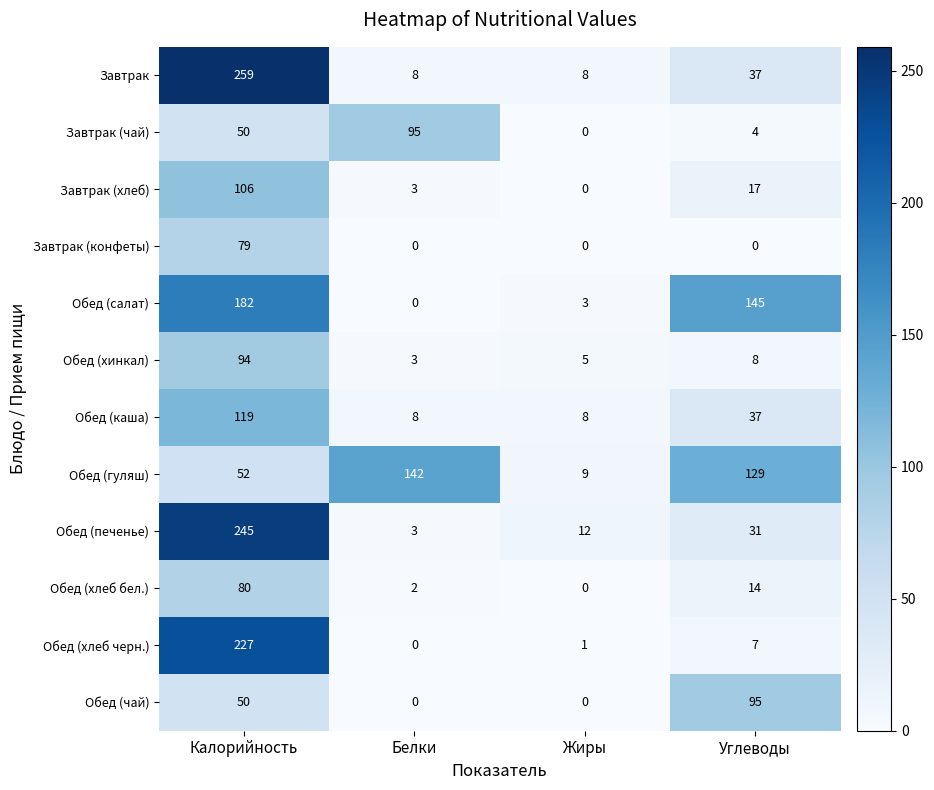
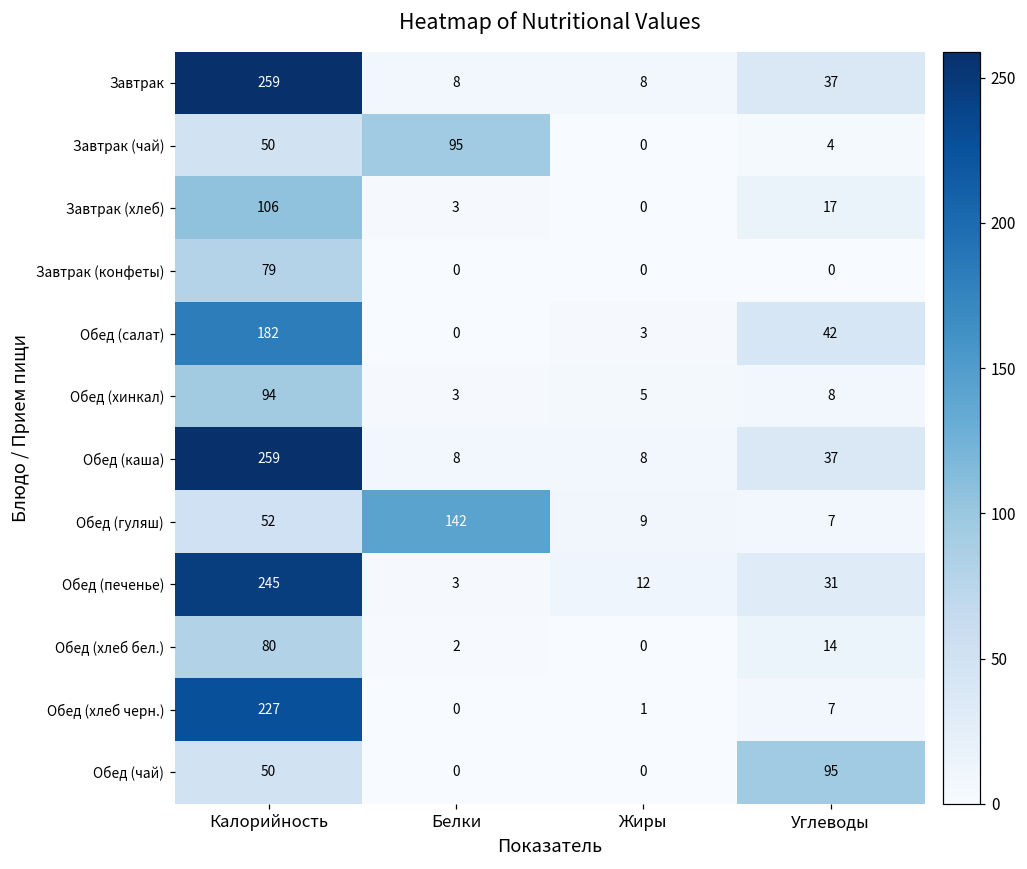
Обед (салат), Углеводы: 145 -> 42
Обед (каша), Калорийность: 119 -> 259
Обед (гуляш), Углеводы: 129 -> 7
